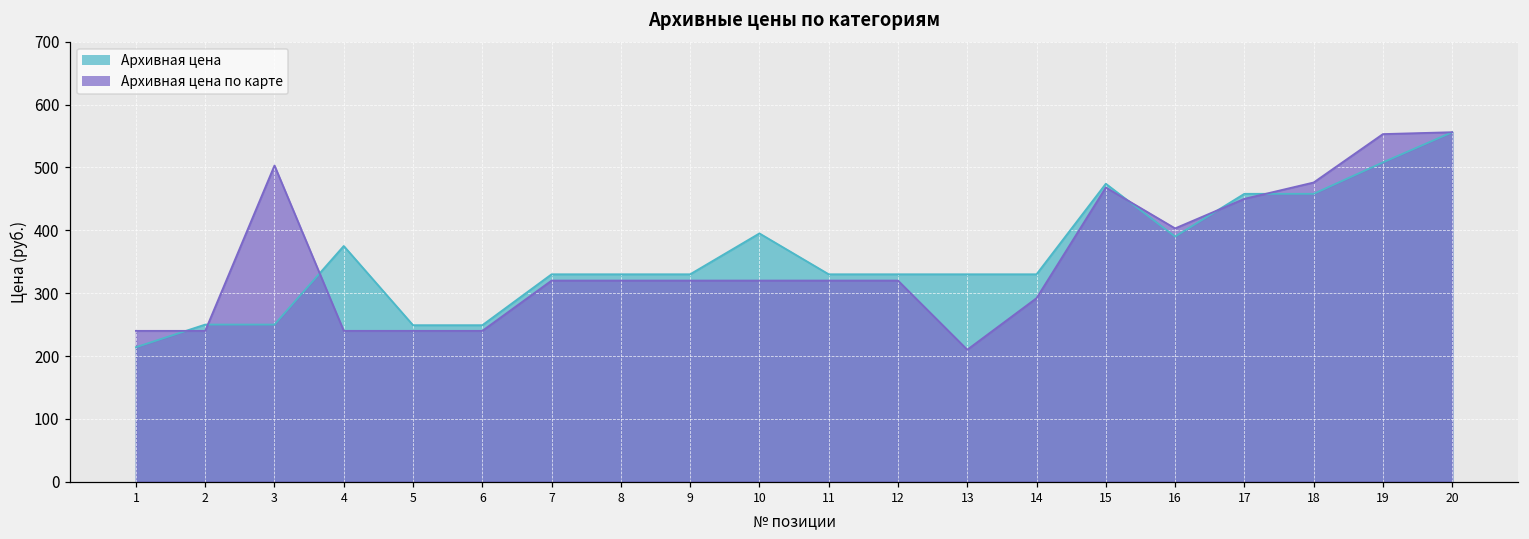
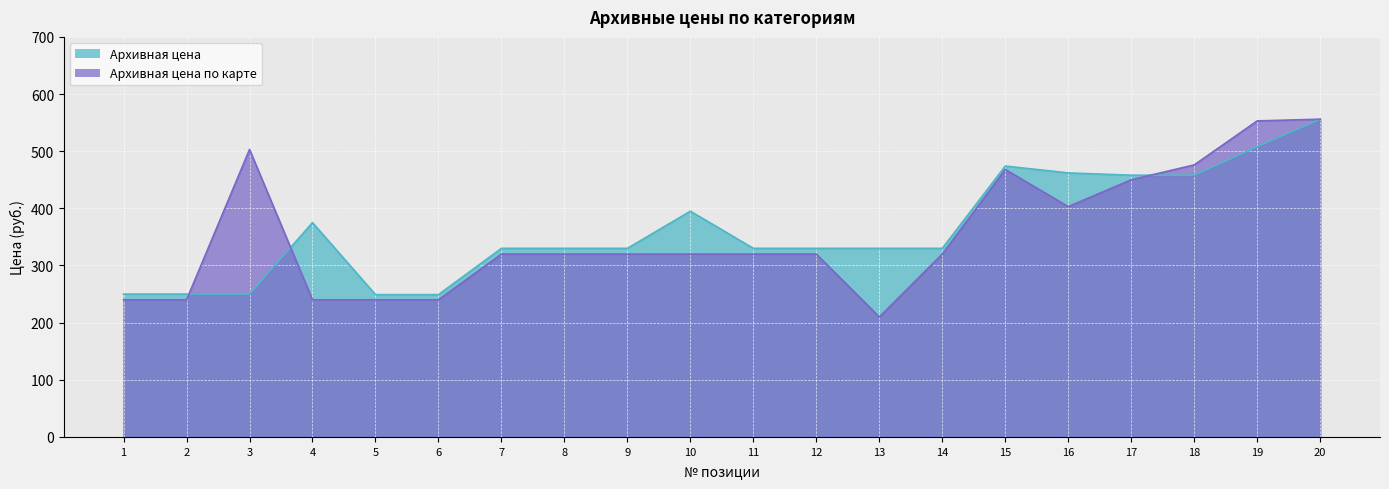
Архивная цена, 1: 210 -> 250
Архивная цена по карте, 14: 290 -> 320
Архивная цена, 16: 390 -> 460
